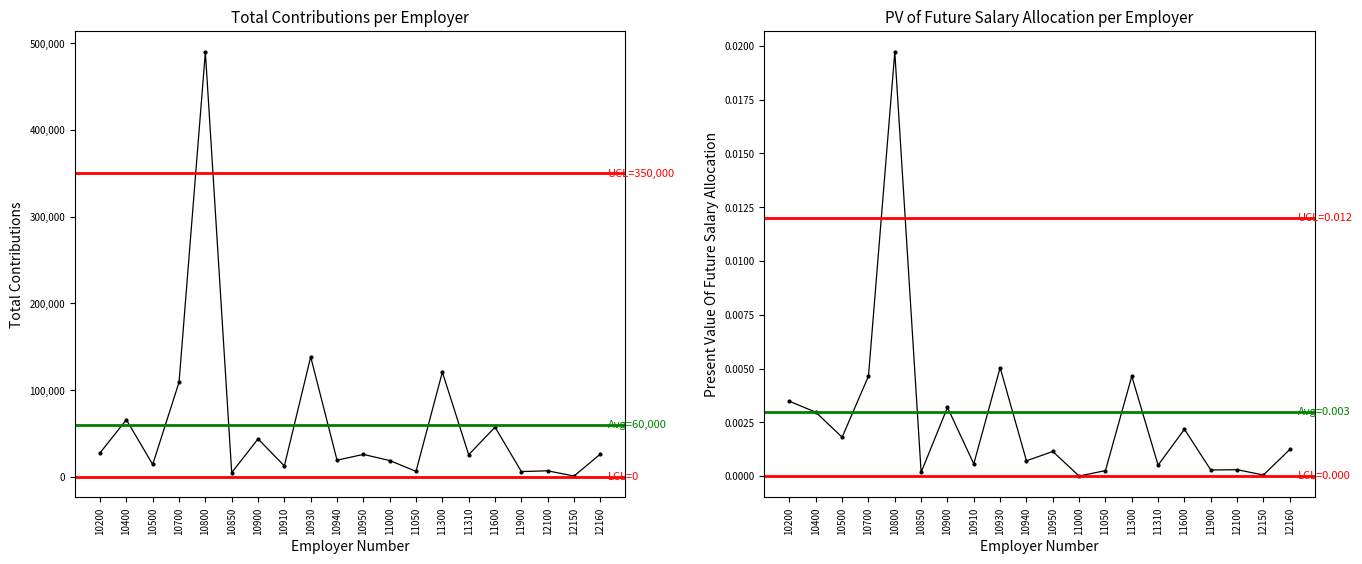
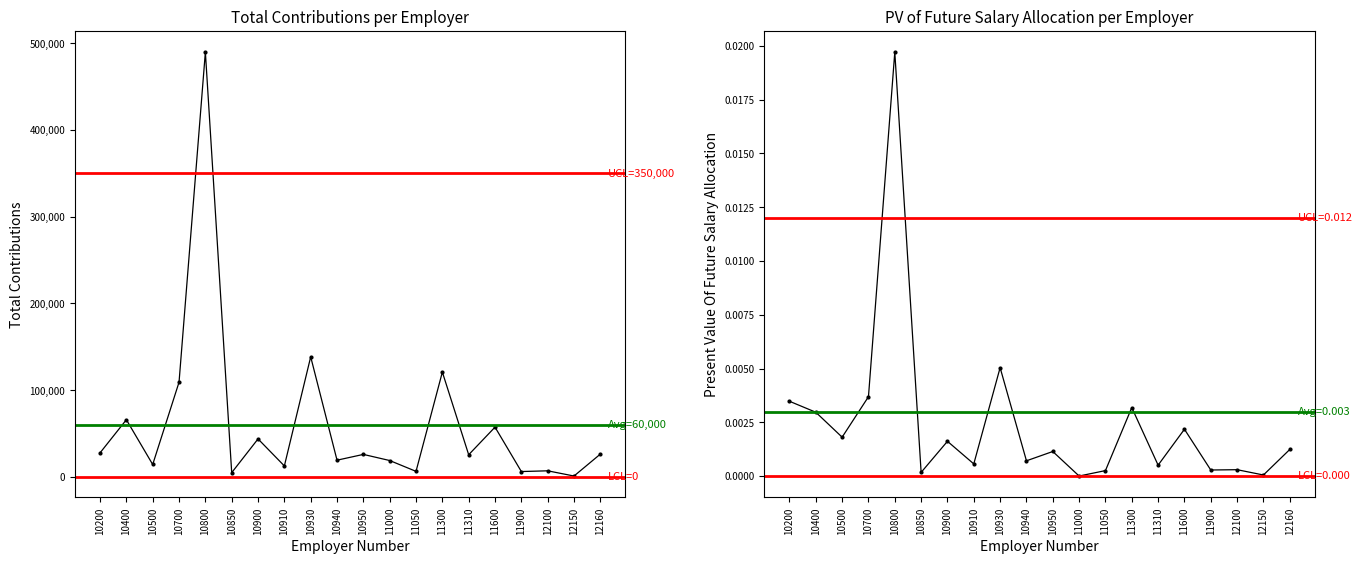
PV of Future Salary Allocation per Employer, 10700: 0.0046 -> 0.0037
PV of Future Salary Allocation per Employer, 10900: 0.0032 -> 0.0016
PV of Future Salary Allocation per Employer, 11300: 0.0046 -> 0.0032
